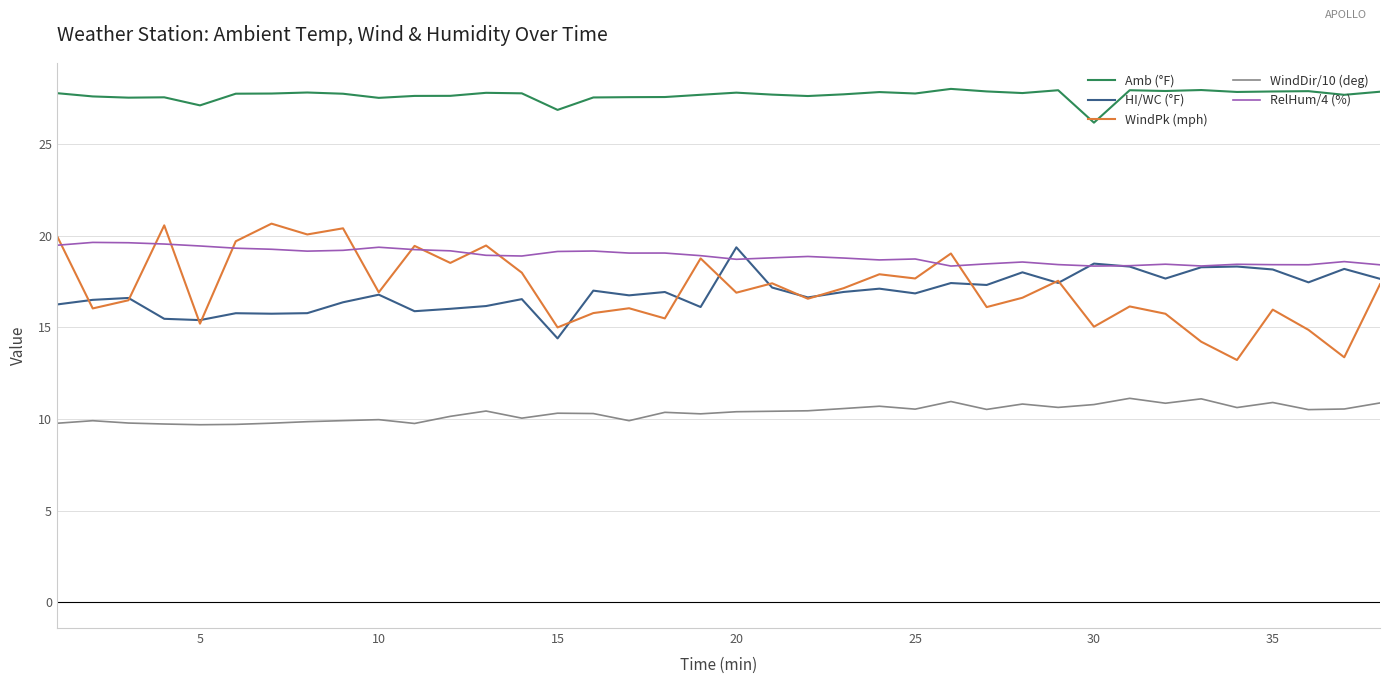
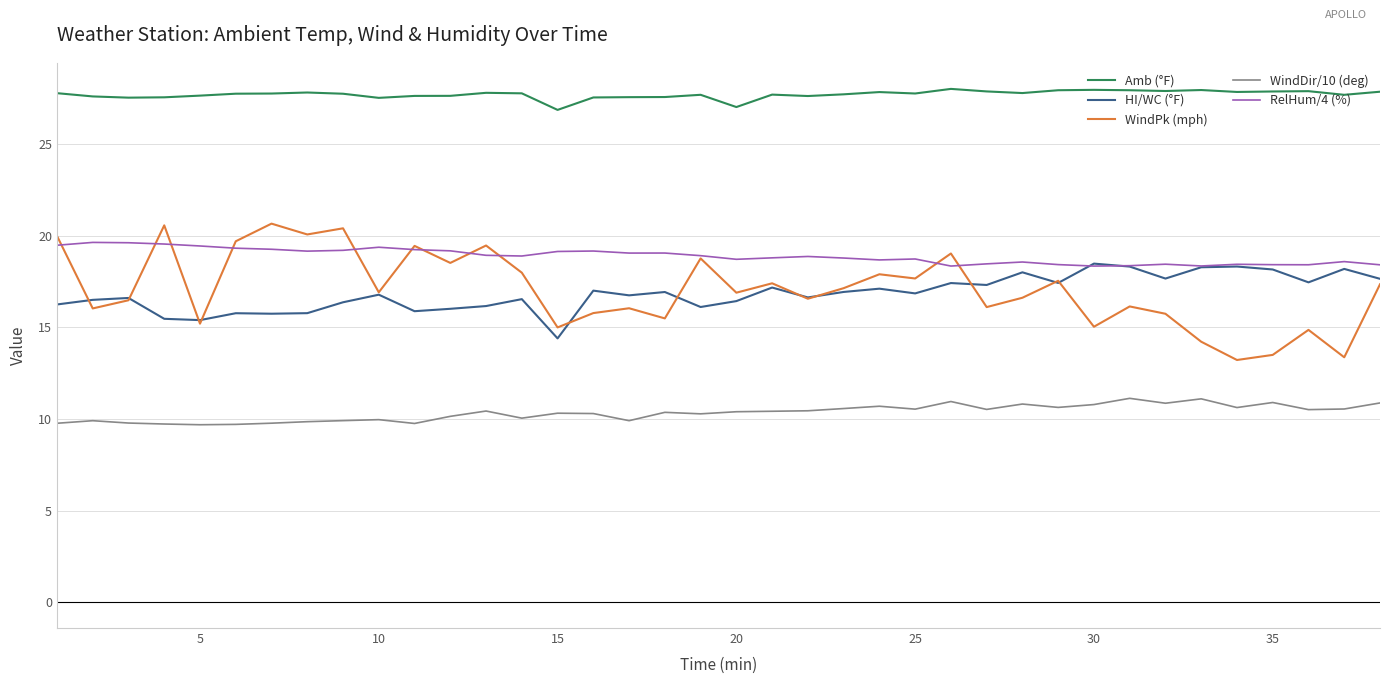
Amb (°F), 5: 27.1 -> 27.6
Amb (°F), 20: 27.8 -> 27.0
HI/WC (°F), 20: 19.4 -> 16.4
Amb (°F), 30: 26.2 -> 28.0
WindPk (mph), 35: 16.0 -> 13.5
